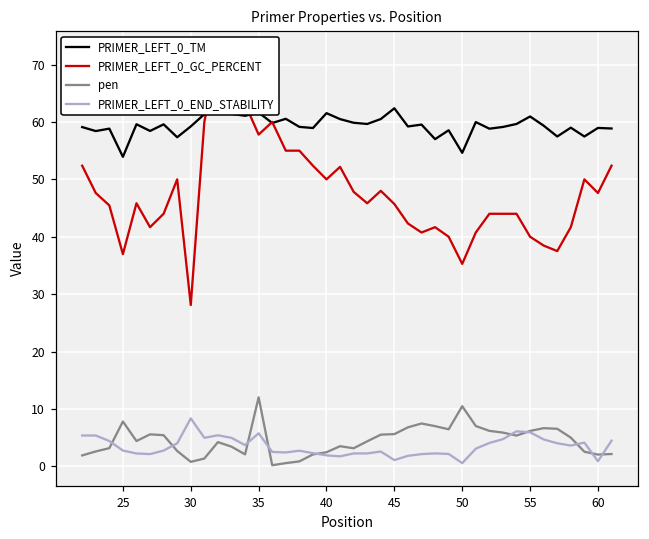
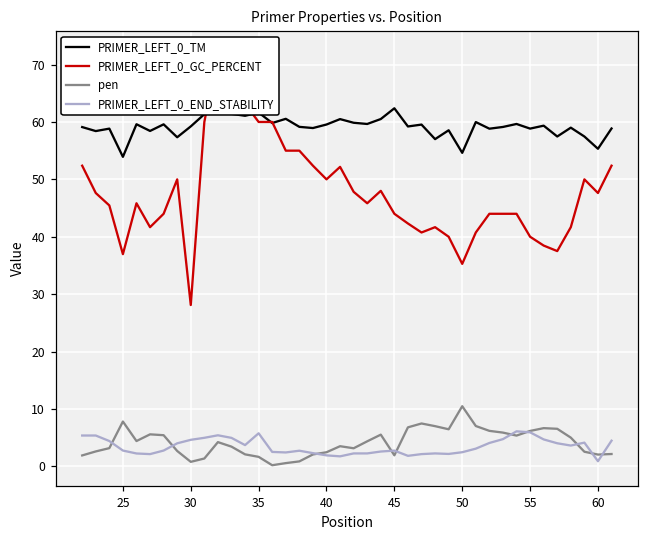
PRIMER_LEFT_0_END_STABILITY, 30: 8 -> 5
PRIMER_LEFT_0_GC_PERCENT, 35: 58 -> 60
pen, 35: 12 -> 2
PRIMER_LEFT_0_TM, 40: 62 -> 60
PRIMER_LEFT_0_GC_PERCENT, 45: 46 -> 44
pen, 45: 6 -> 2
PRIMER_LEFT_0_END_STABILITY, 45: 1 -> 3
PRIMER_LEFT_0_END_STABILITY, 50: 1 -> 2
PRIMER_LEFT_0_TM, 55: 61 -> 59
PRIMER_LEFT_0_TM, 60: 59 -> 55
